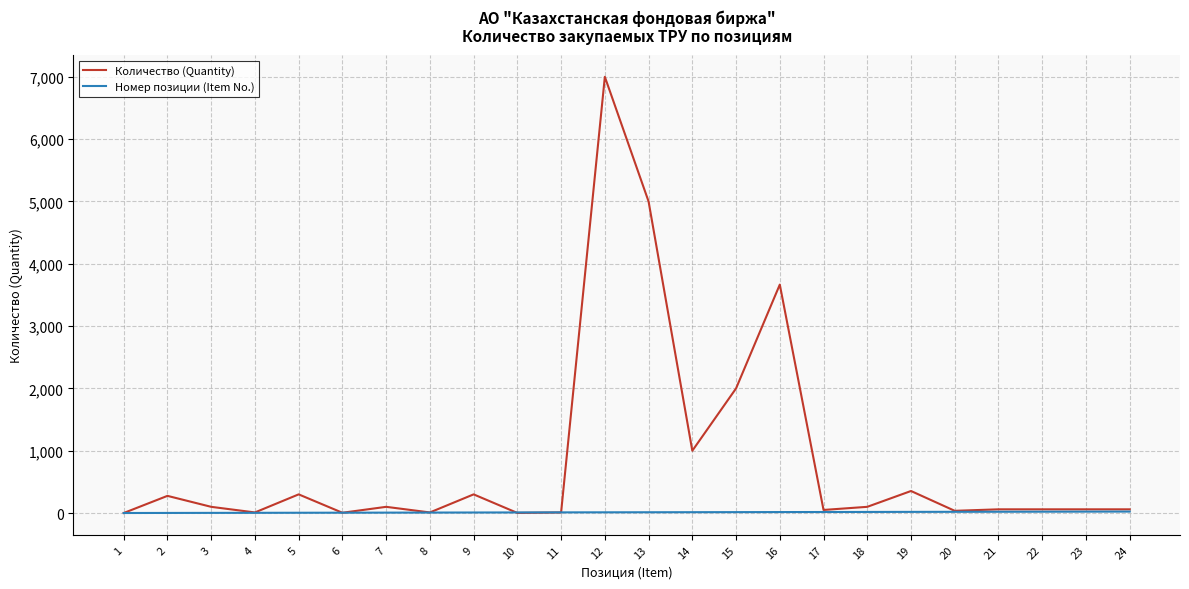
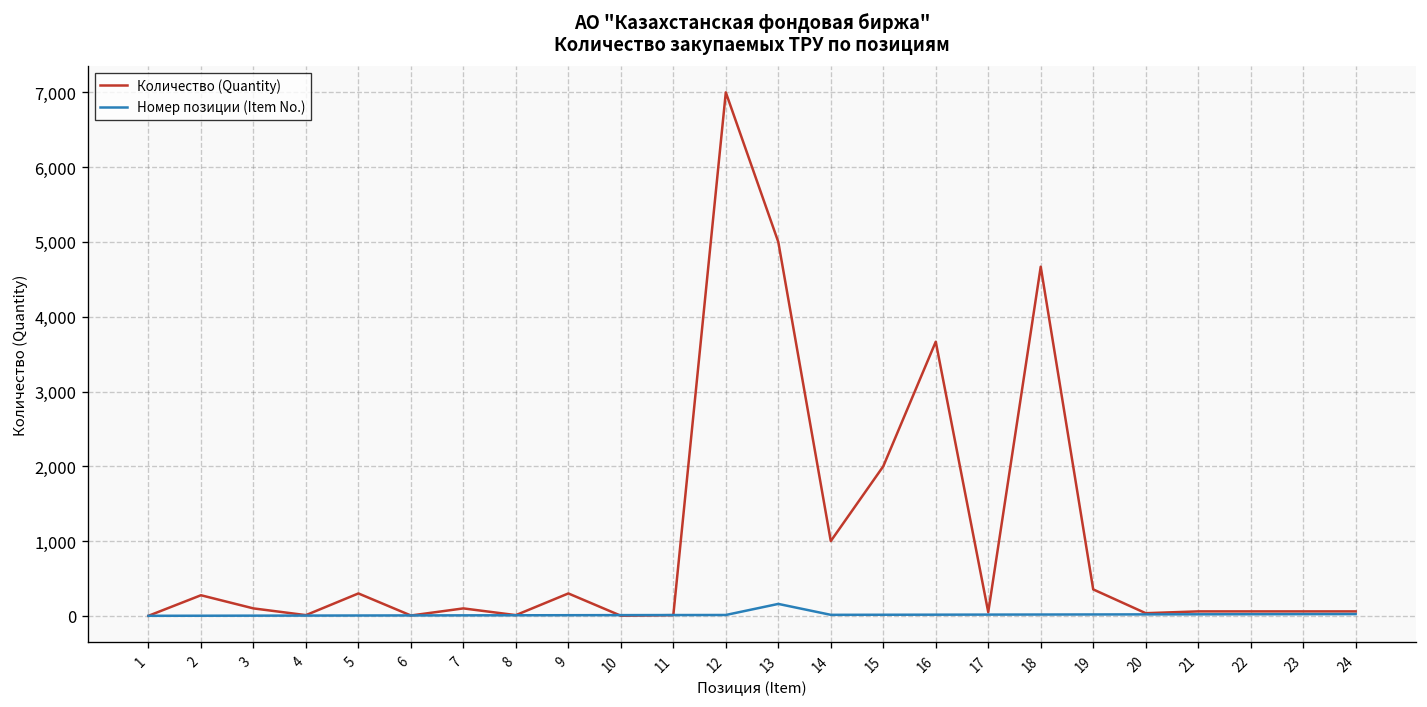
Номер позиции (Item No.), 13: 0 -> 200
Количество (Quantity), 18: 100 -> 4,700
